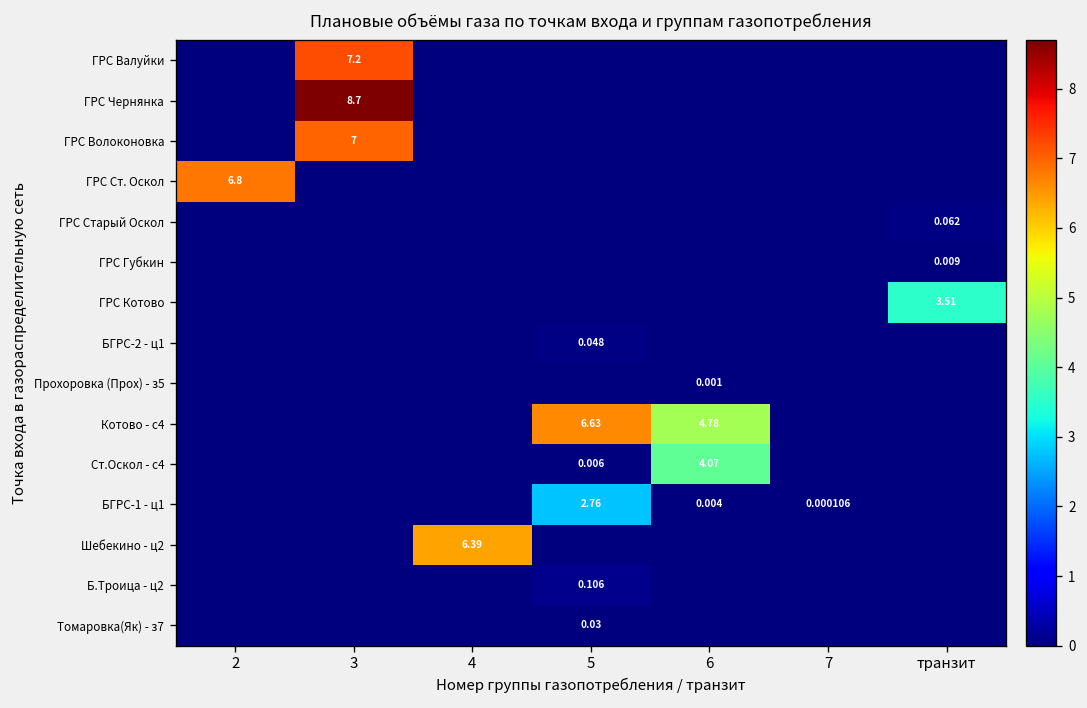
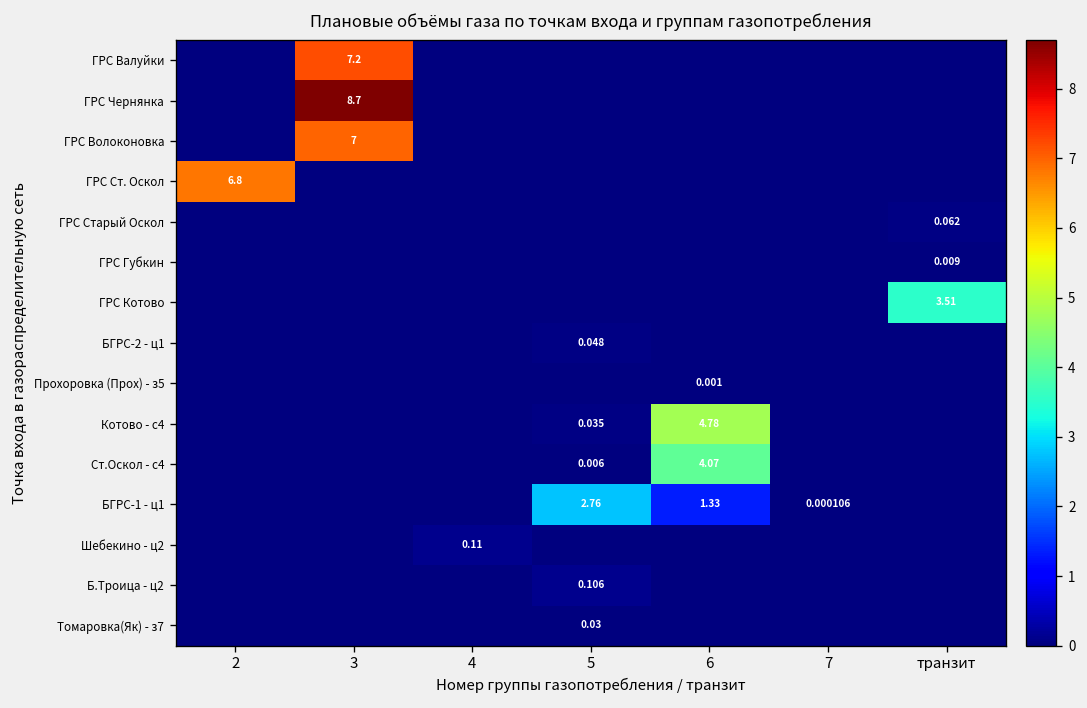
Котово - с4, 5: 6.63 -> 0.035
БГРС-1 - ц1, 6: 0.004 -> 1.33
Шебекино - ц2, 4: 6.39 -> 0.11
